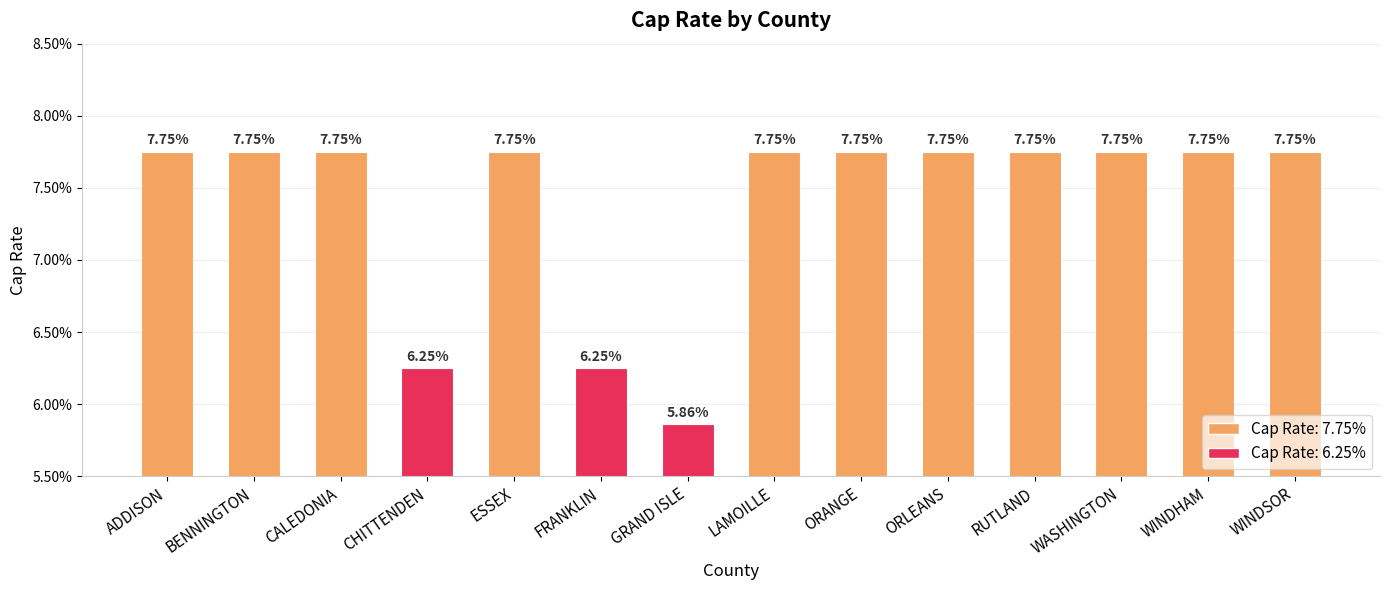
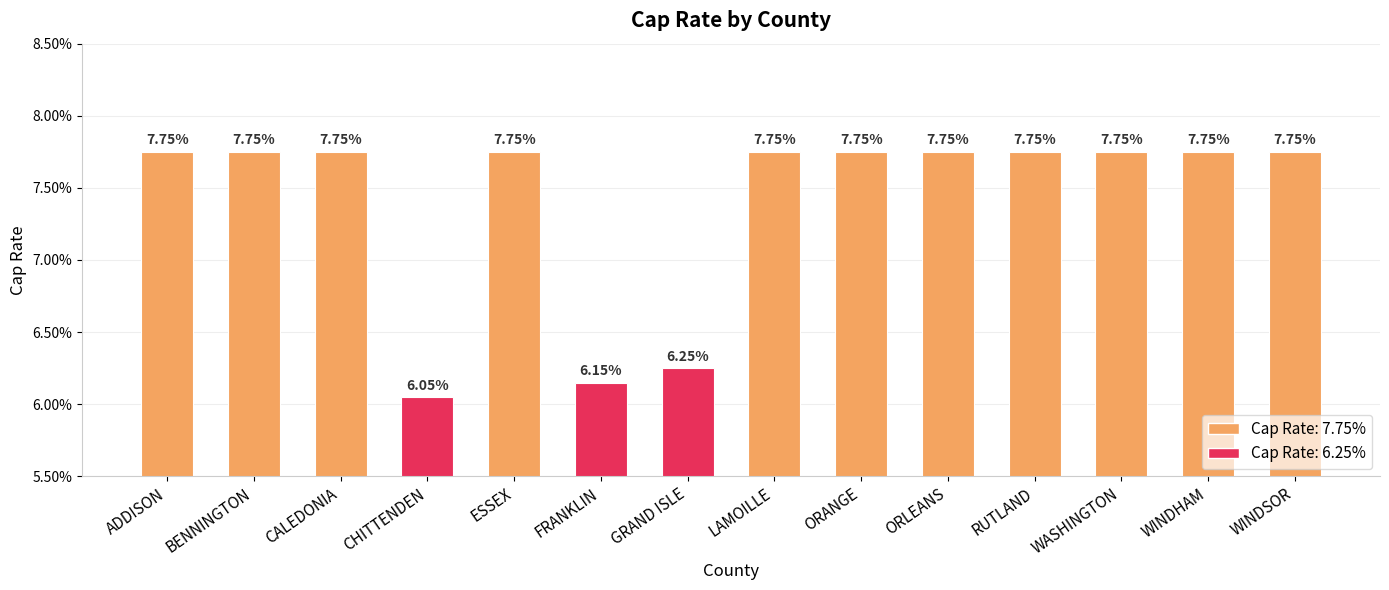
CHITTENDEN: 6.25% -> 6.05%
FRANKLIN: 6.25% -> 6.15%
GRAND ISLE: 5.86% -> 6.25%
